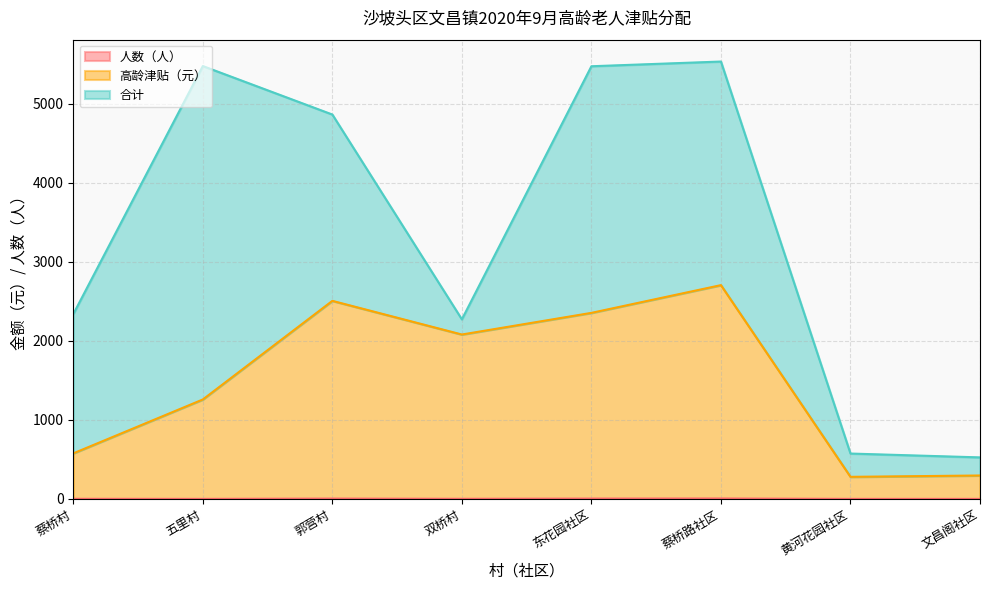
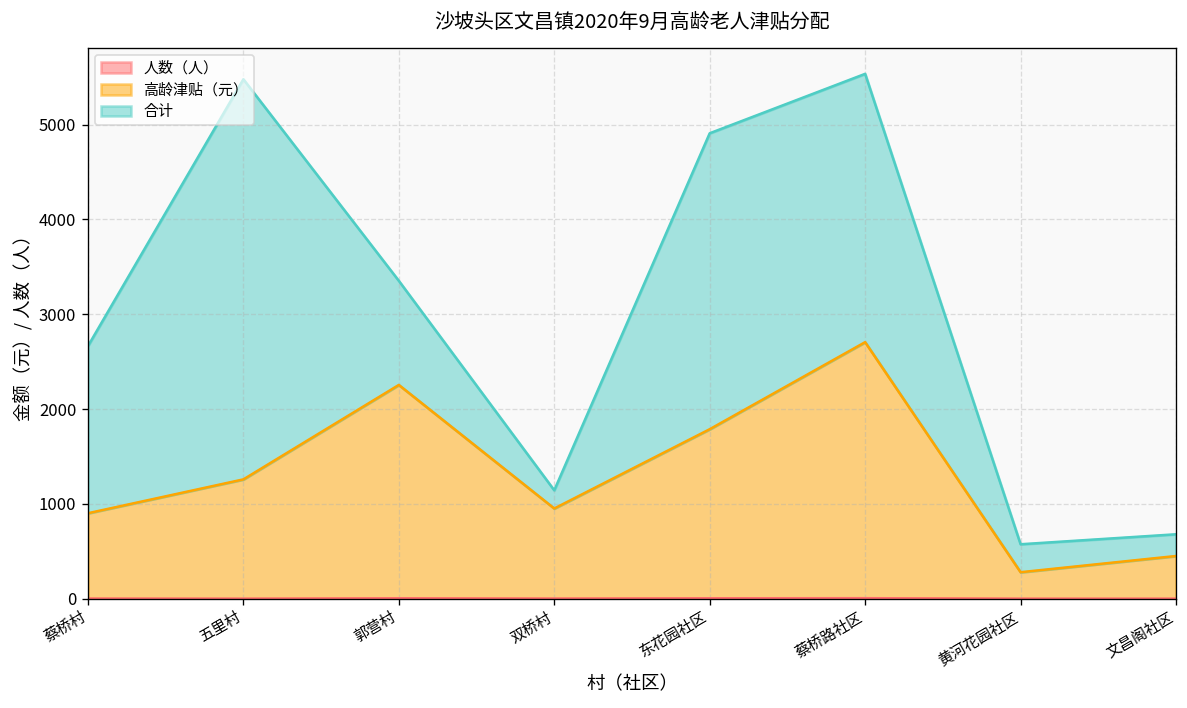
高龄津贴（元）, 蔡桥村: 600 -> 900
高龄津贴（元）, 郭营村: 2500 -> 2300
合计, 郭营村: 2400 -> 1100
高龄津贴（元）, 双桥村: 2100 -> 1000
高龄津贴（元）, 东花园社区: 2400 -> 1800
高龄津贴（元）, 文昌阁社区: 300 -> 500
